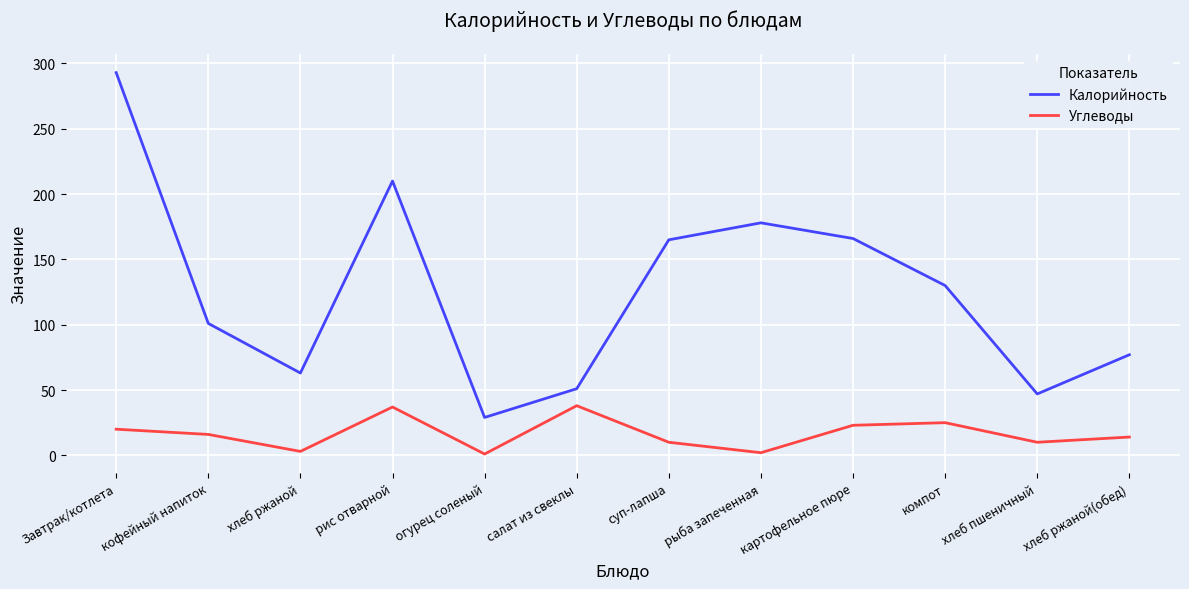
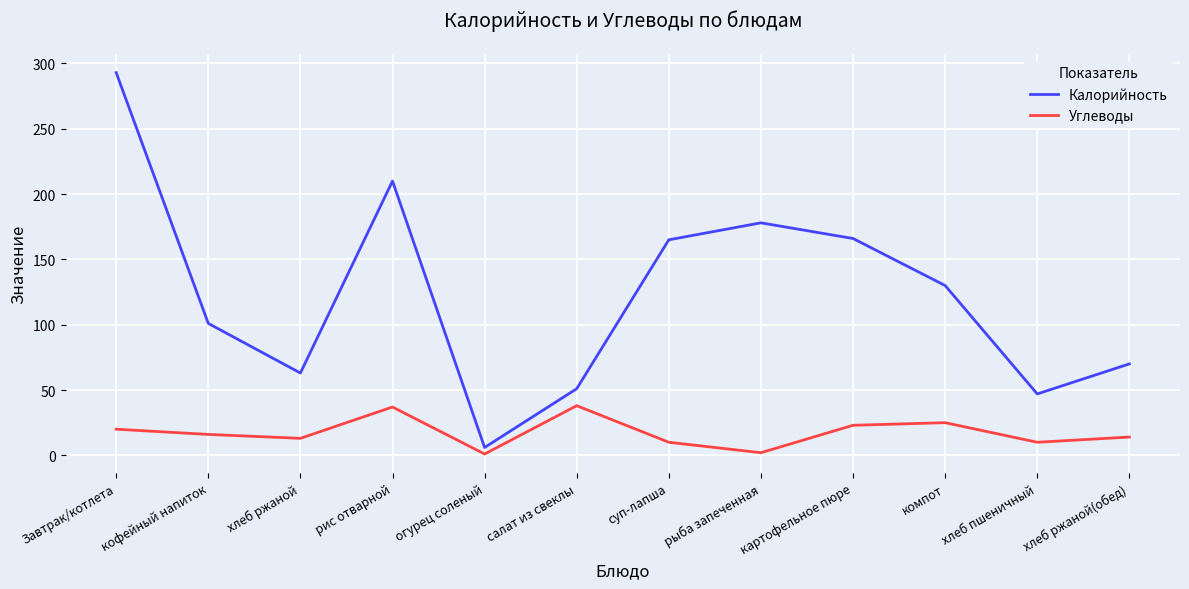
Углеводы, хлеб ржаной: 3 -> 13
Калорийность, огурец соленый: 29 -> 6
Калорийность, хлеб ржаной(обед): 77 -> 70
